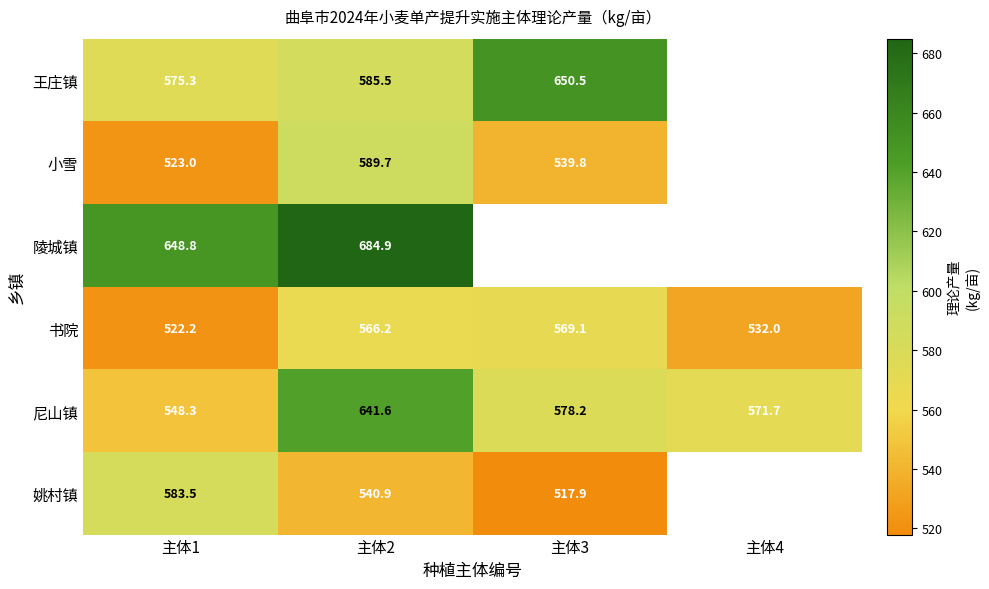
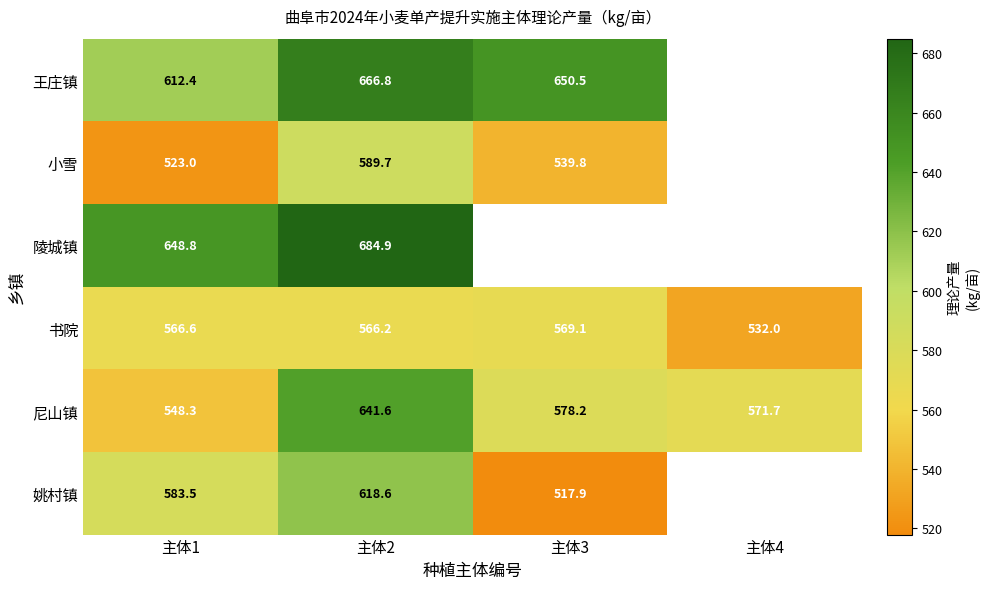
王庄镇, 主体1: 575.3 -> 612.4
王庄镇, 主体2: 585.5 -> 666.8
书院, 主体1: 522.2 -> 566.6
姚村镇, 主体2: 540.9 -> 618.6
